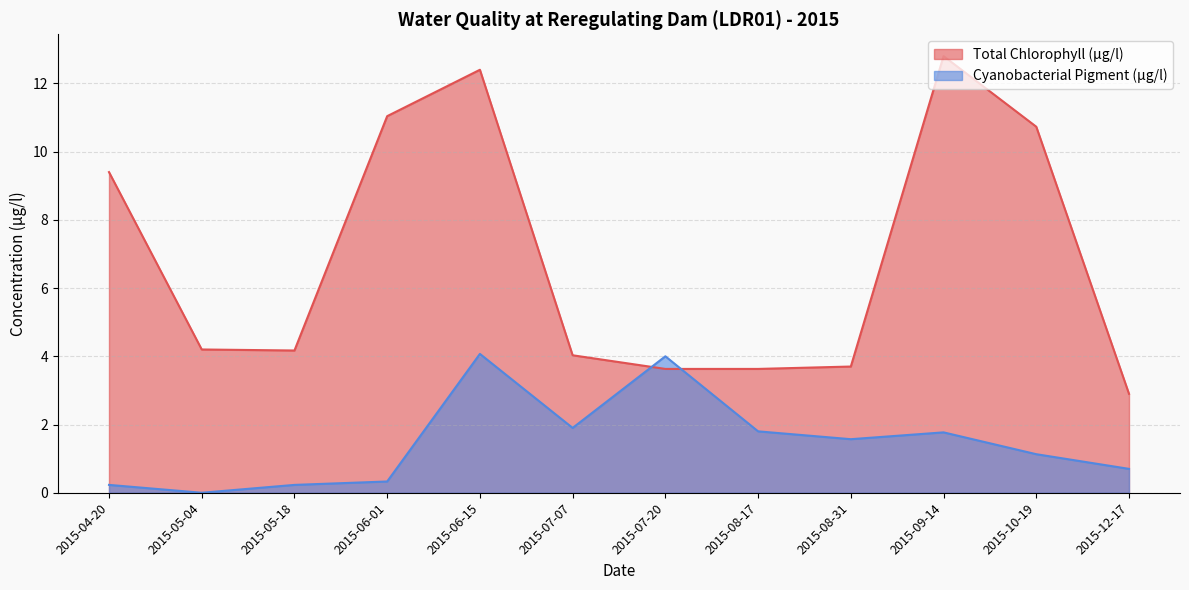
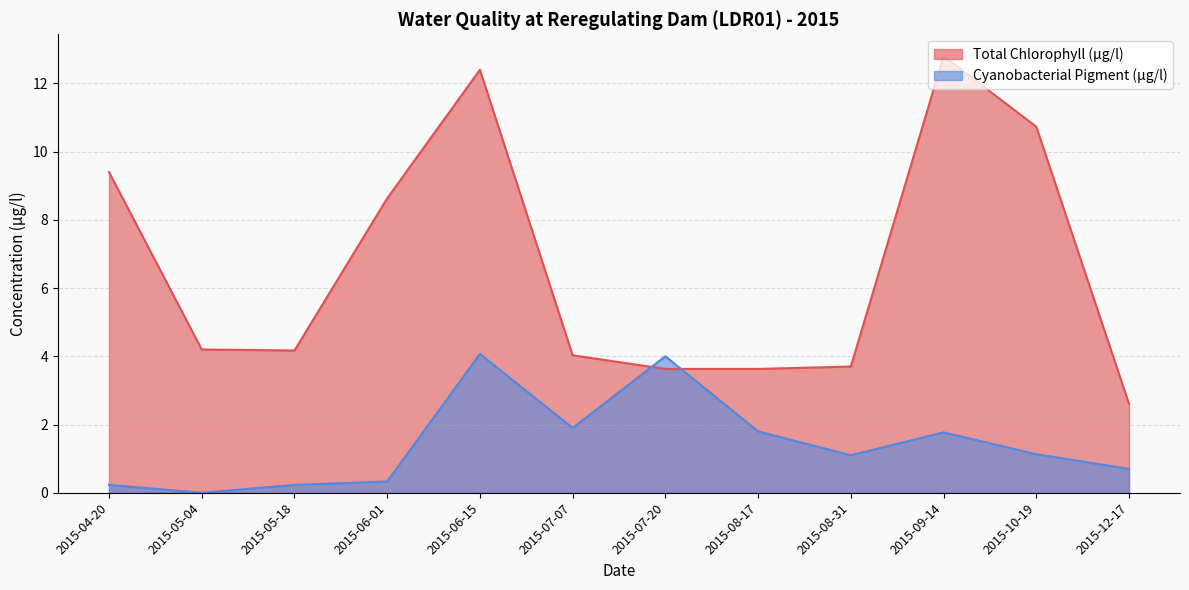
Total Chlorophyll (µg/l), 2015-06-01: 11.0 -> 8.6
Cyanobacterial Pigment (µg/l), 2015-08-31: 1.6 -> 1.1
Total Chlorophyll (µg/l), 2015-12-17: 2.9 -> 2.6
